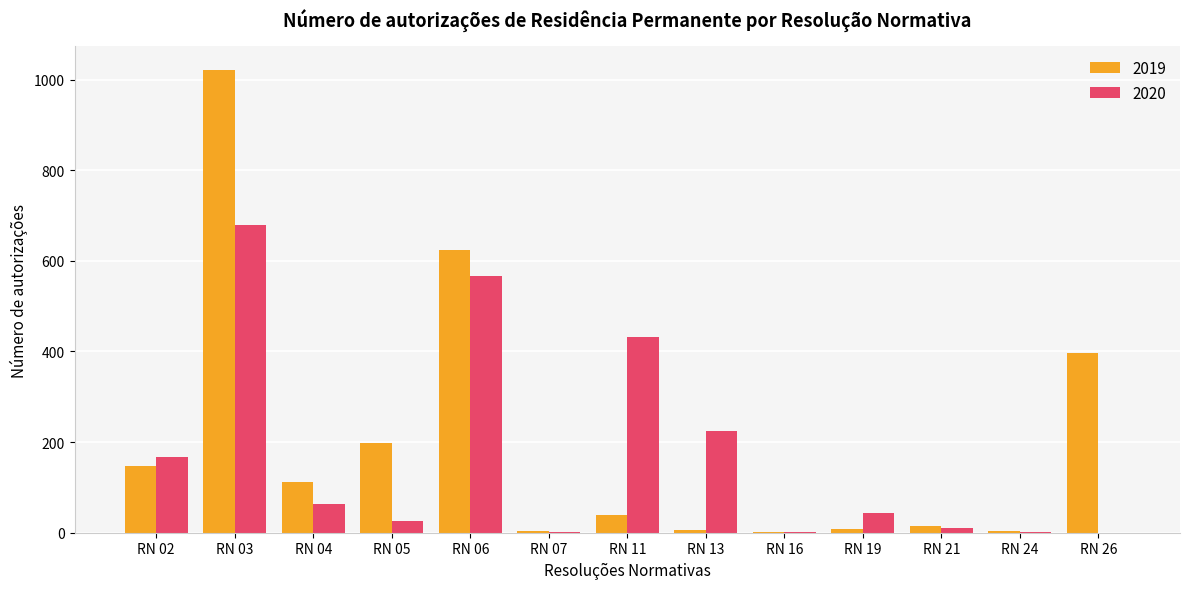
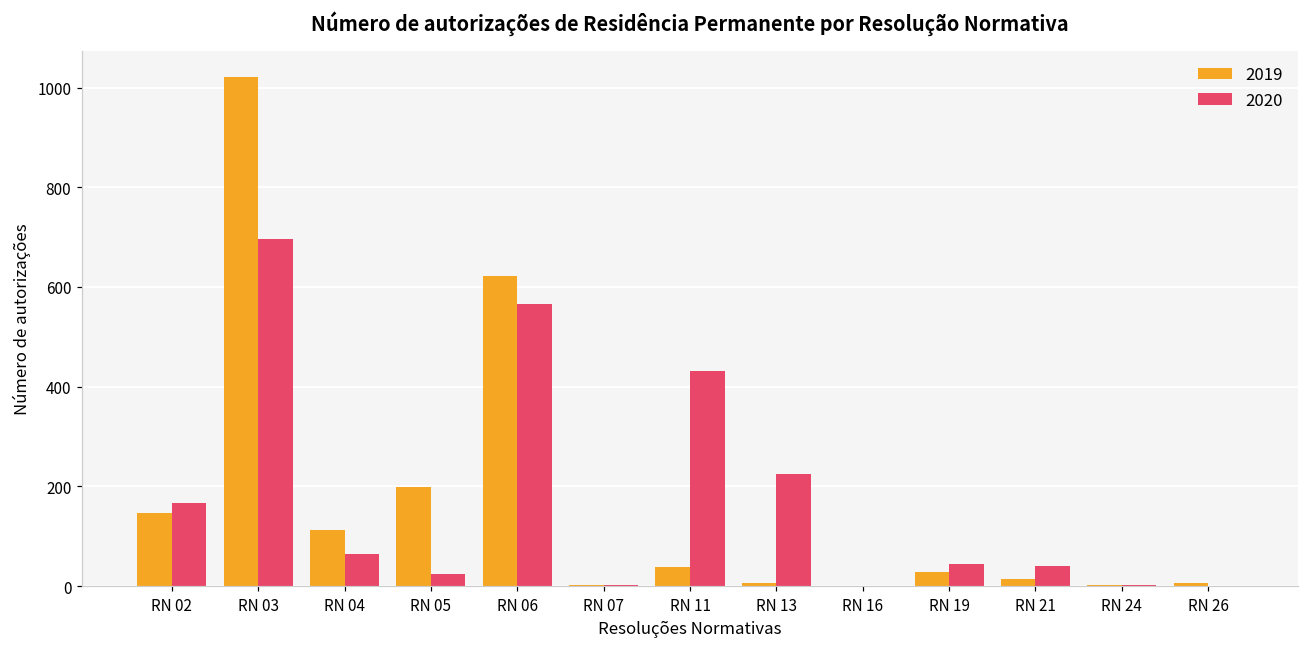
2020, RN 03: 680 -> 700
2019, RN 19: 10 -> 30
2020, RN 21: 10 -> 40
2019, RN 26: 400 -> 10
